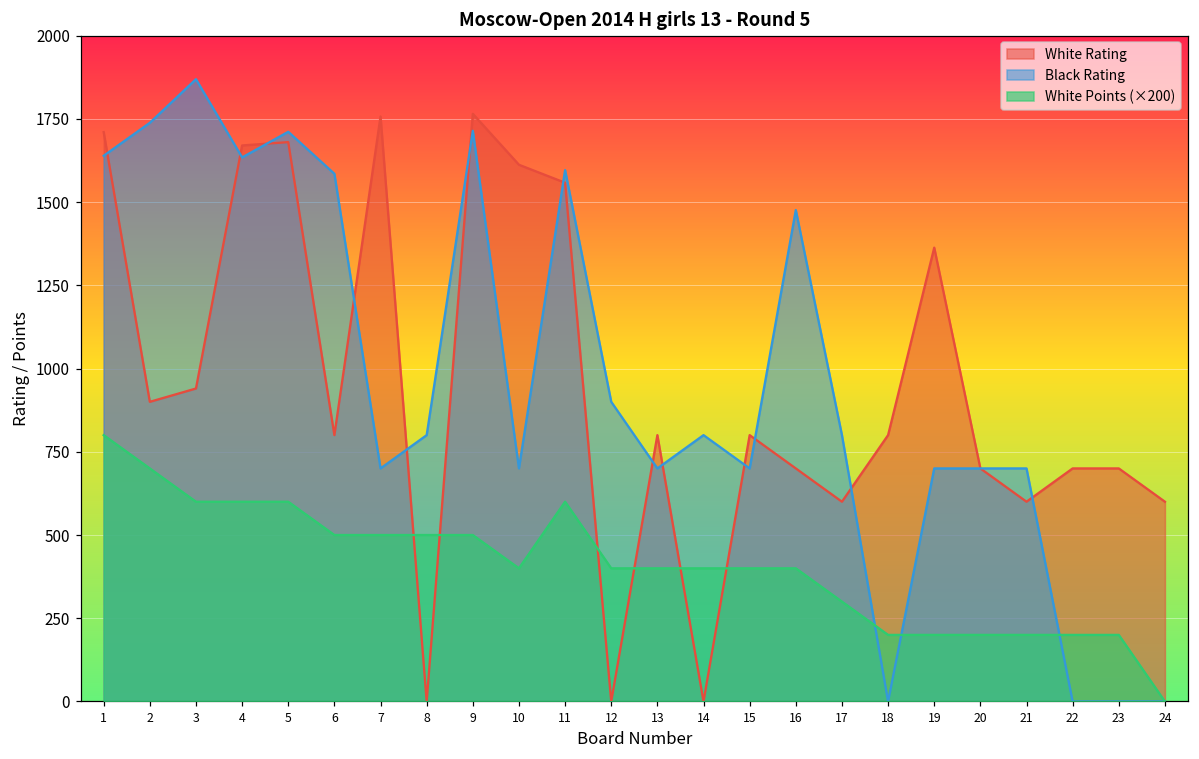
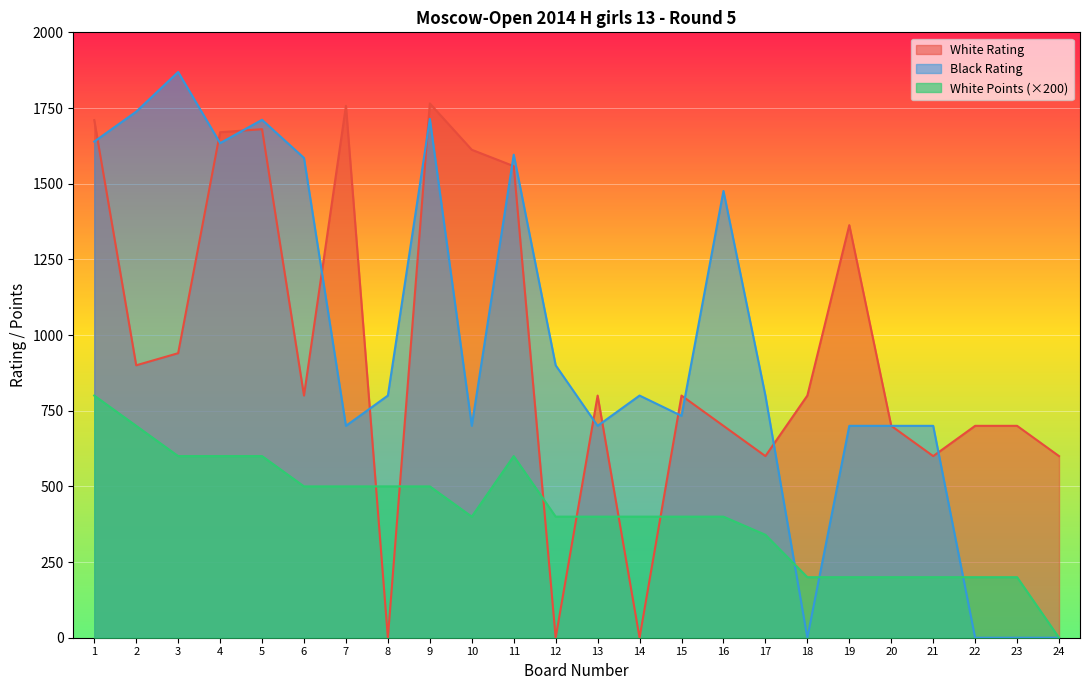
Black Rating, 15: 700 -> 730
White Points (×200), 17: 300 -> 340
